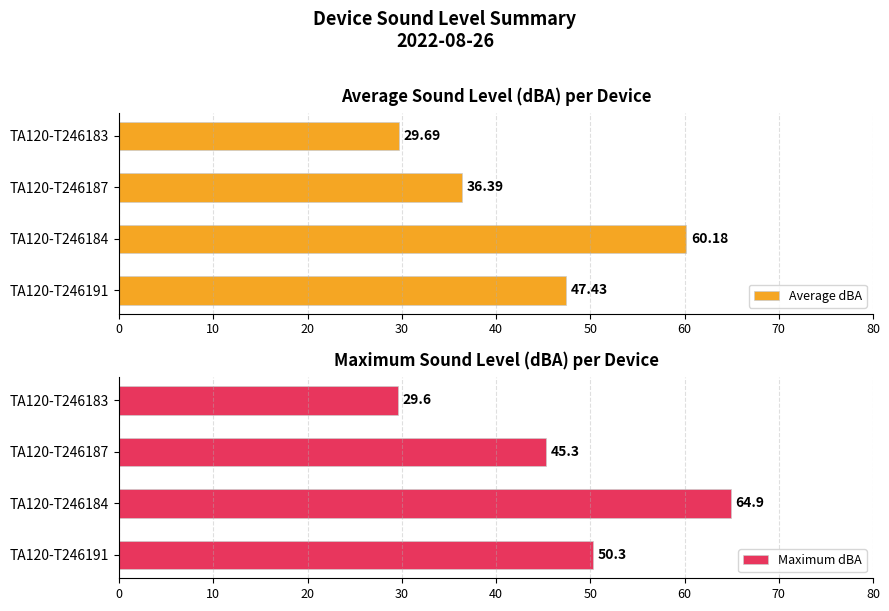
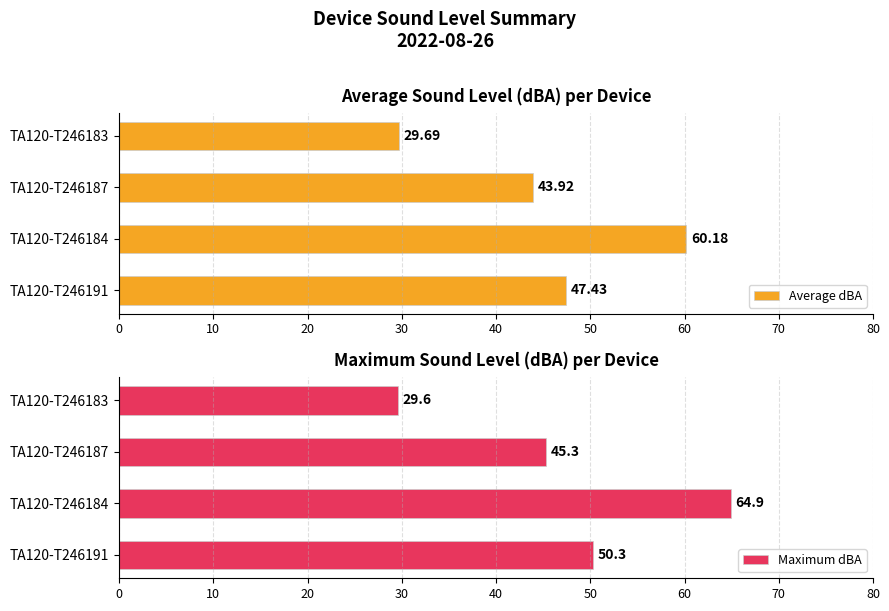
Average Sound Level (dBA) per Device, TA120-T246187: 36.39 -> 43.92
